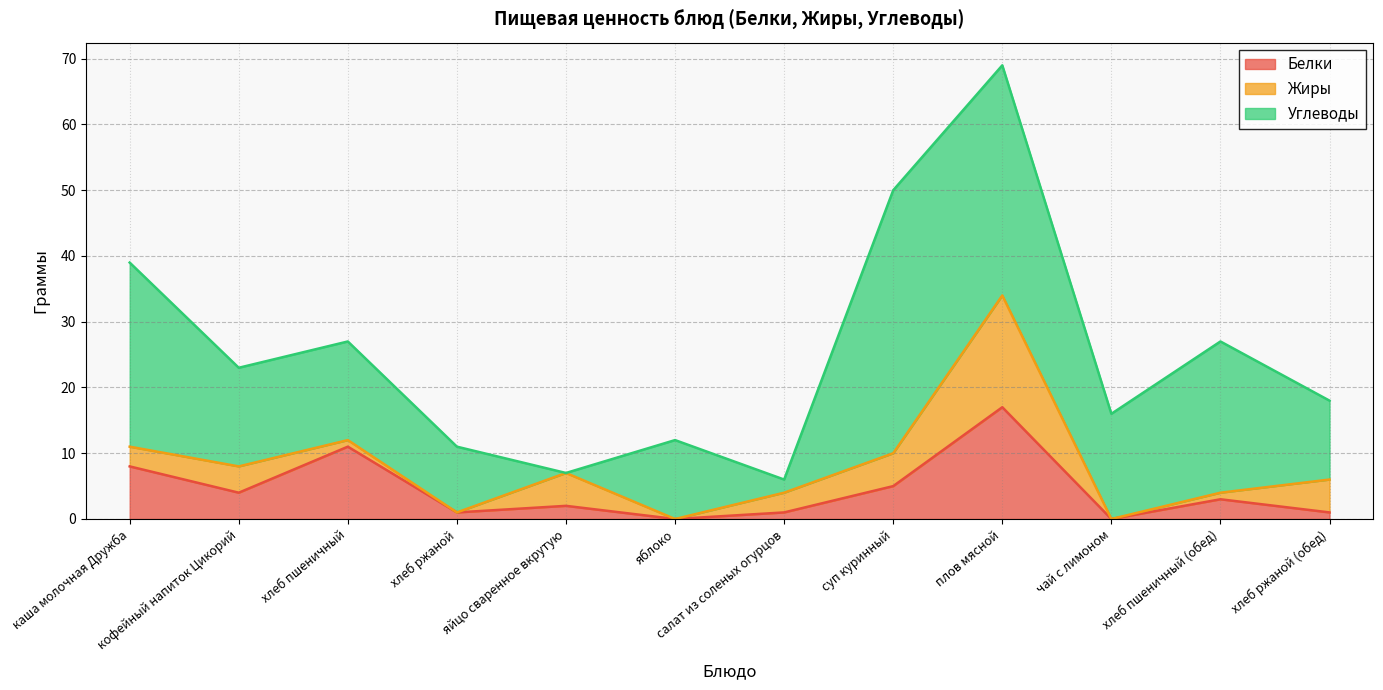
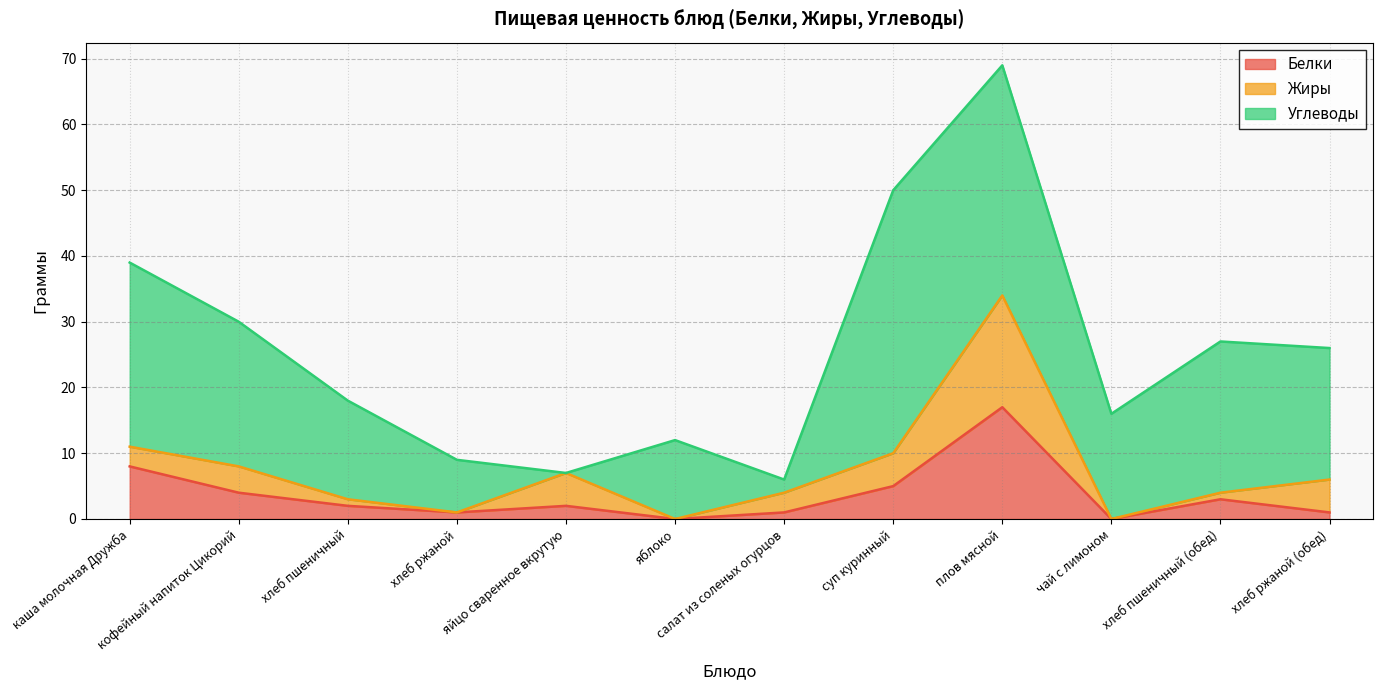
Углеводы, кофейный напиток Цикорий: 15 -> 22
Белки, хлеб пшеничный: 11 -> 2
Углеводы, хлеб ржаной: 10 -> 8
Углеводы, хлеб ржаной (обед): 12 -> 20
